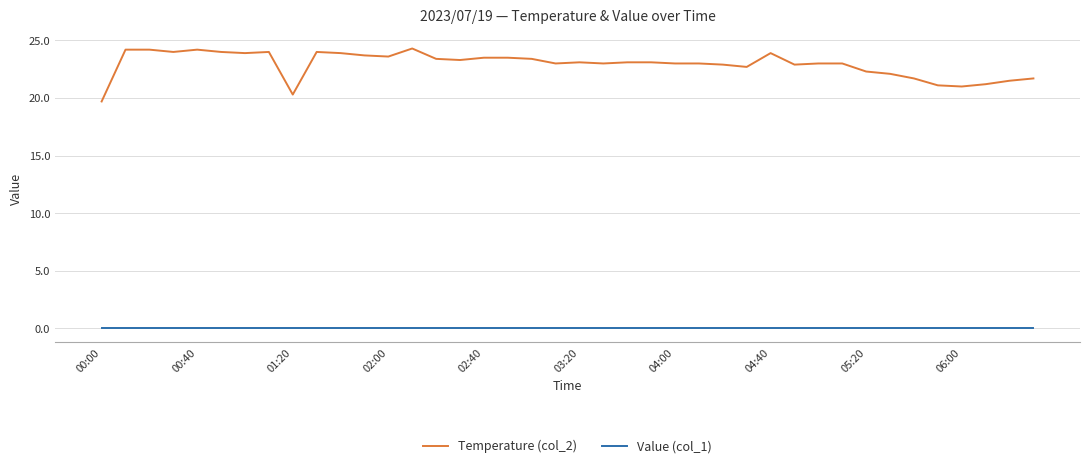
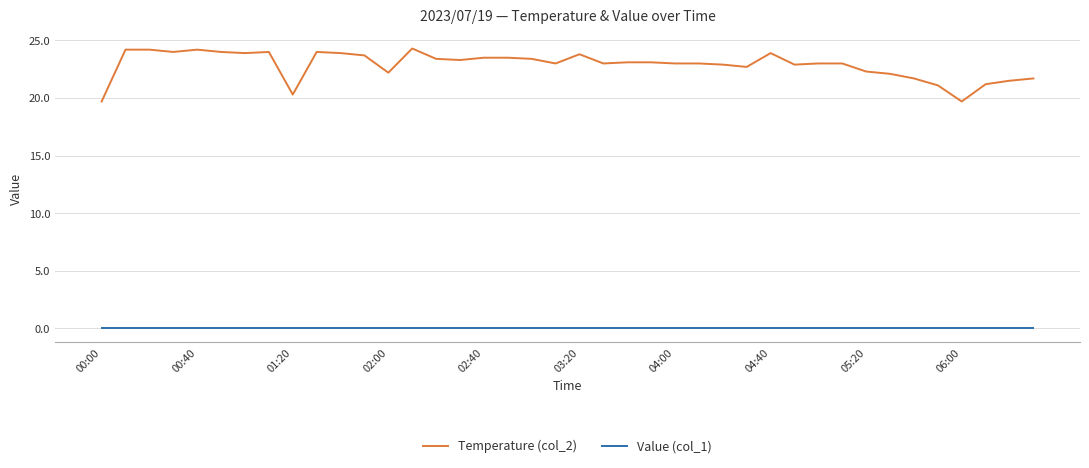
Temperature (col_2), 02:00: 23.6 -> 22.2
Temperature (col_2), 03:20: 23.1 -> 23.8
Temperature (col_2), 06:00: 21.0 -> 19.7
